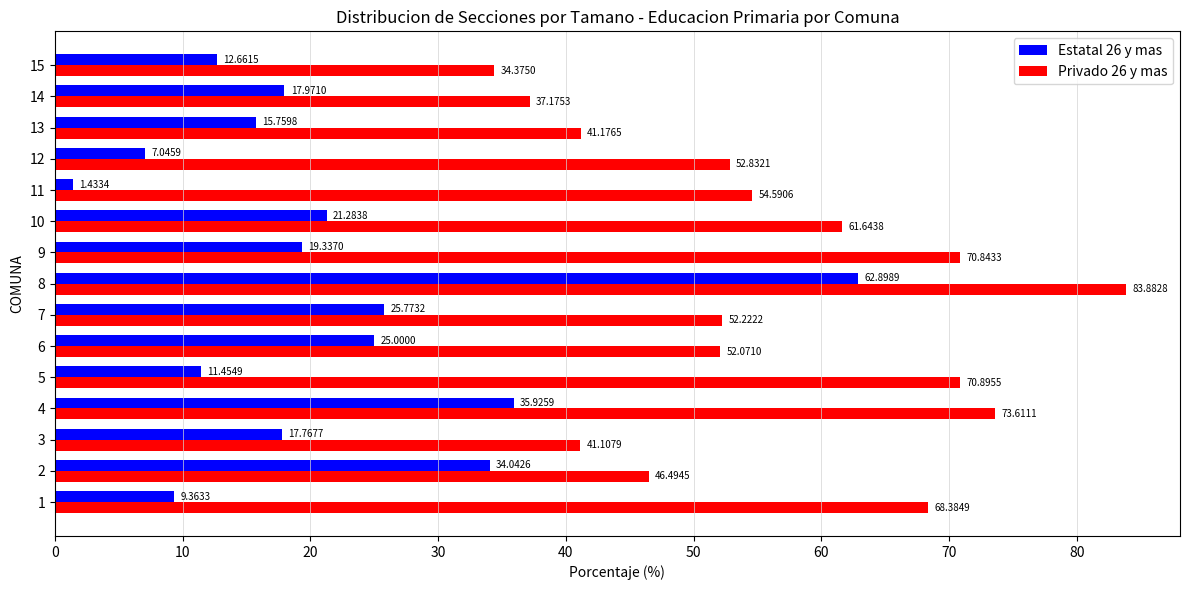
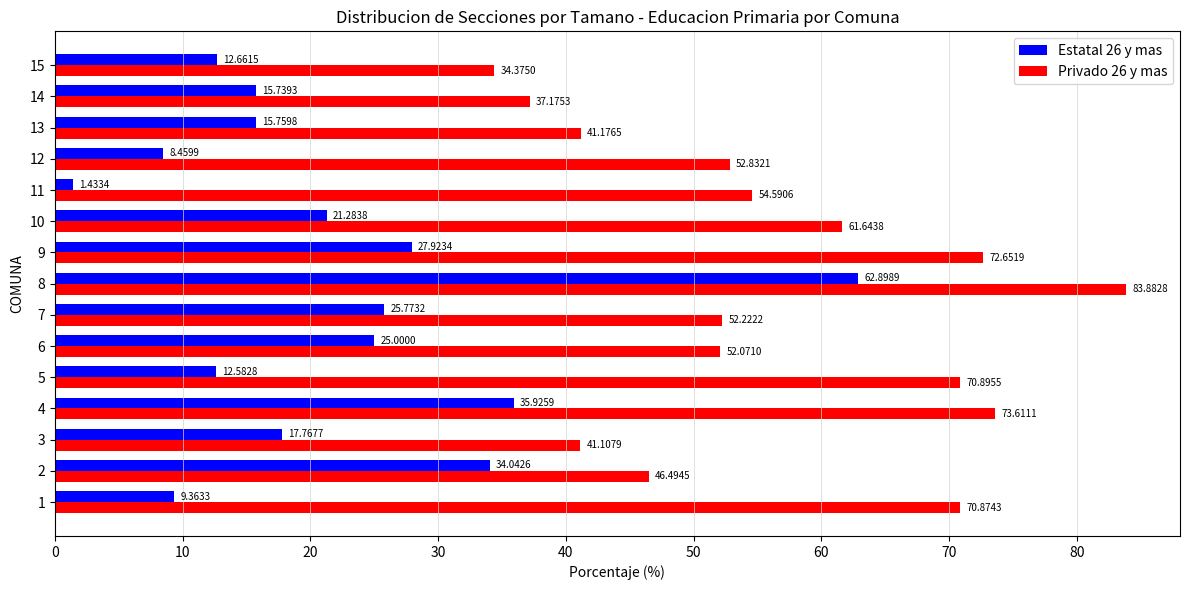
Estatal 26 y mas, 14: 17.9710 -> 15.7393
Estatal 26 y mas, 12: 7.0459 -> 8.4599
Estatal 26 y mas, 9: 19.3370 -> 27.9234
Privado 26 y mas, 9: 70.8433 -> 72.6519
Estatal 26 y mas, 5: 11.4549 -> 12.5828
Privado 26 y mas, 1: 68.3849 -> 70.8743
